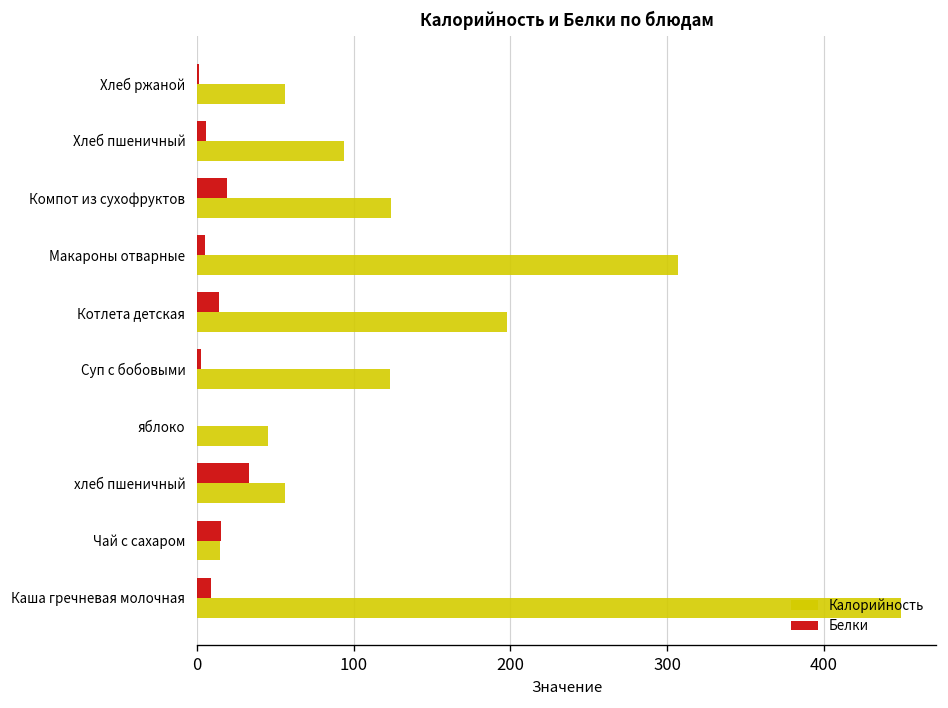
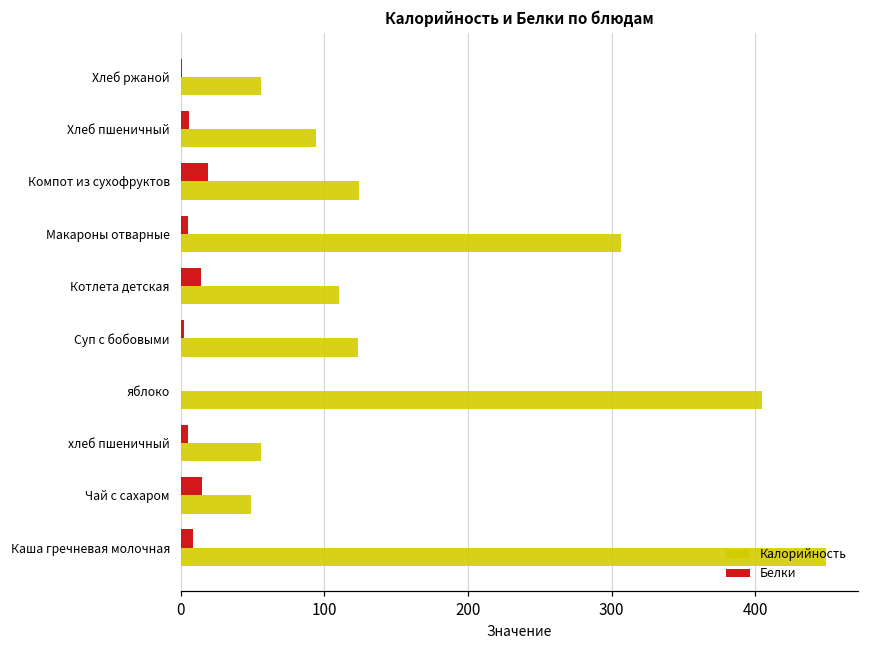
Калорийность, Котлета детская: 198 -> 110
Калорийность, яблоко: 45 -> 405
Белки, хлеб пшеничный: 33 -> 5
Калорийность, Чай с сахаром: 14 -> 49
